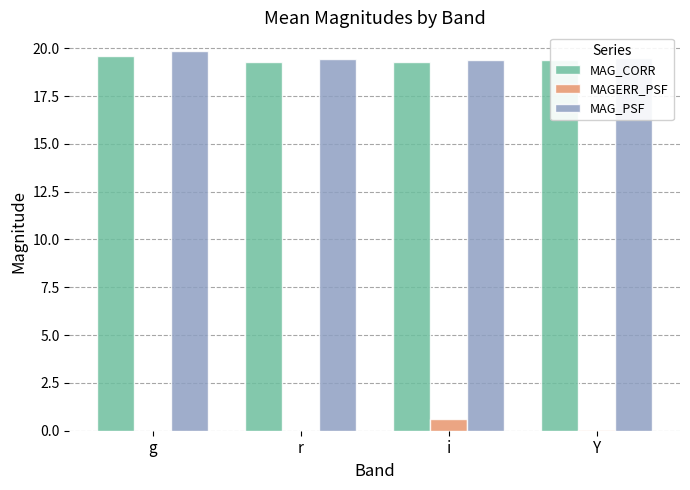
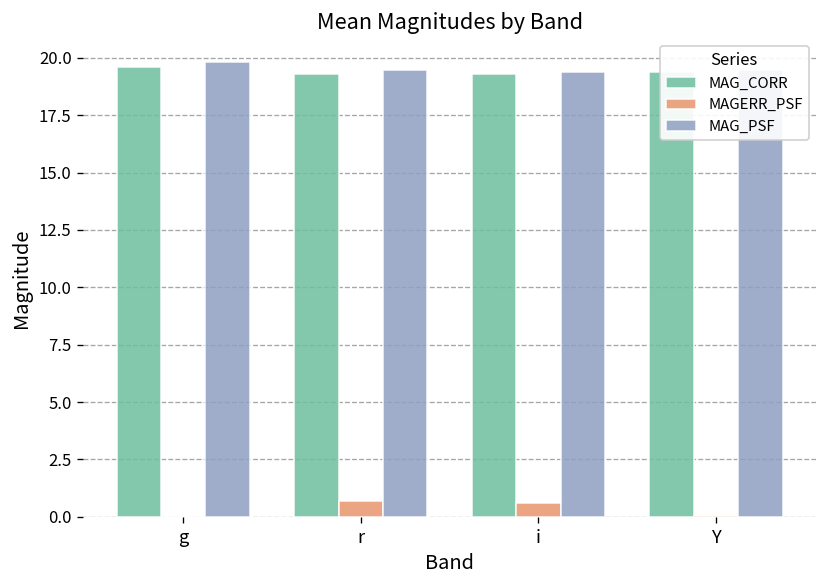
MAGERR_PSF, r: 0.0 -> 0.7
